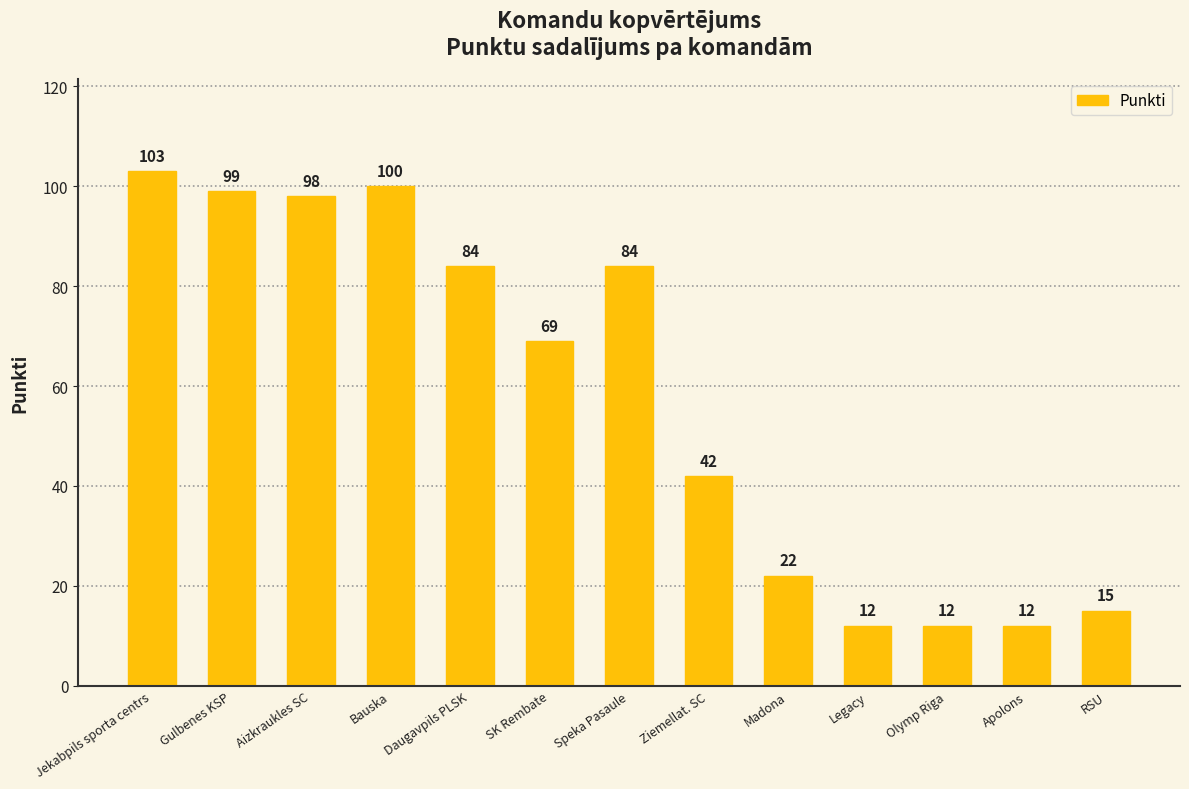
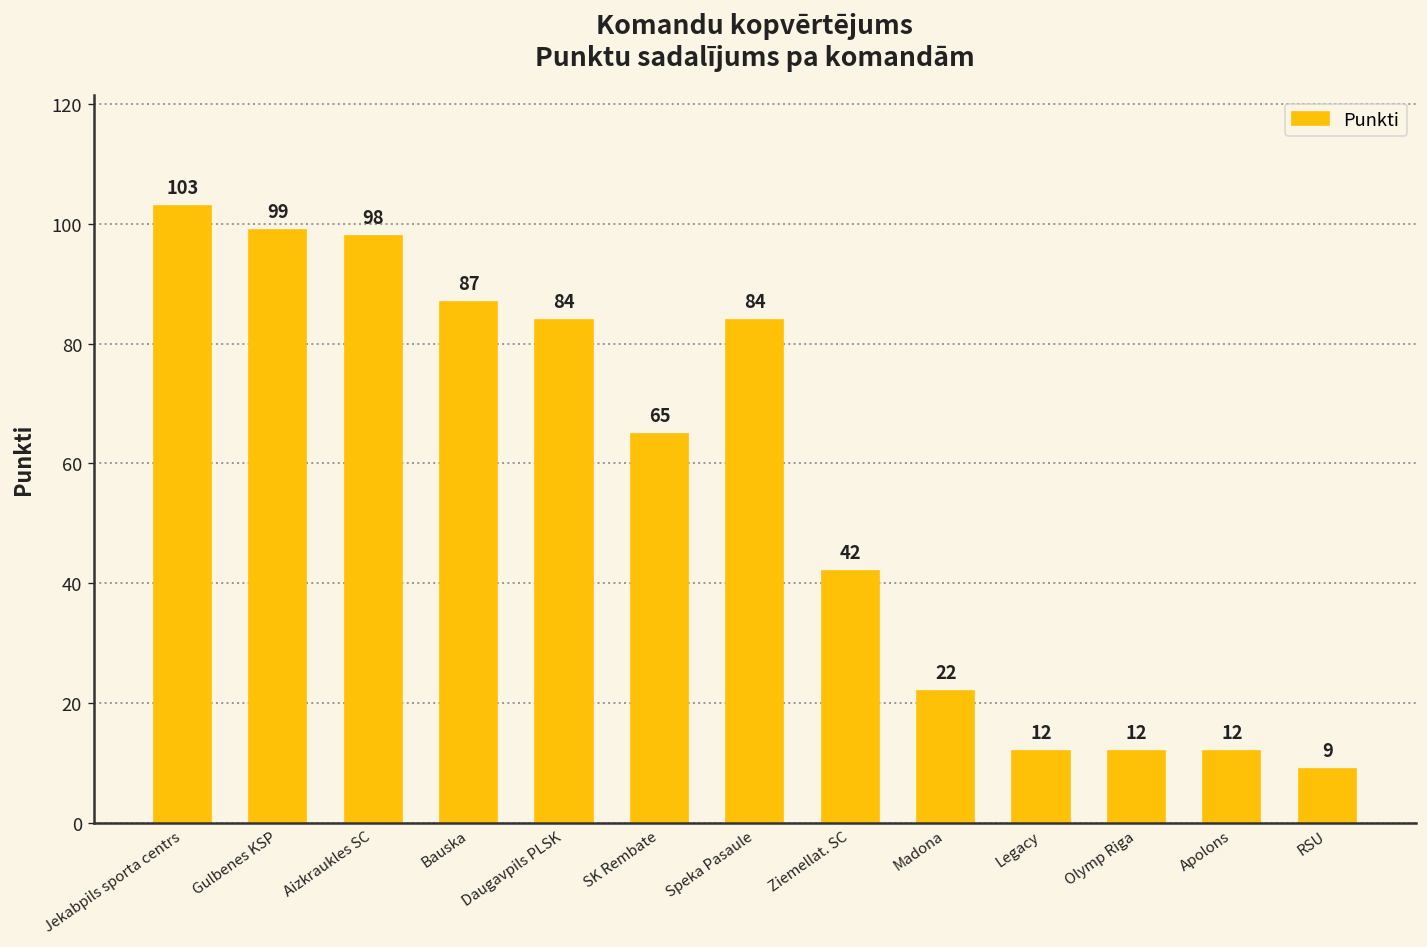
Bauska: 100 -> 87
SK Rembate: 69 -> 65
RSU: 15 -> 9
